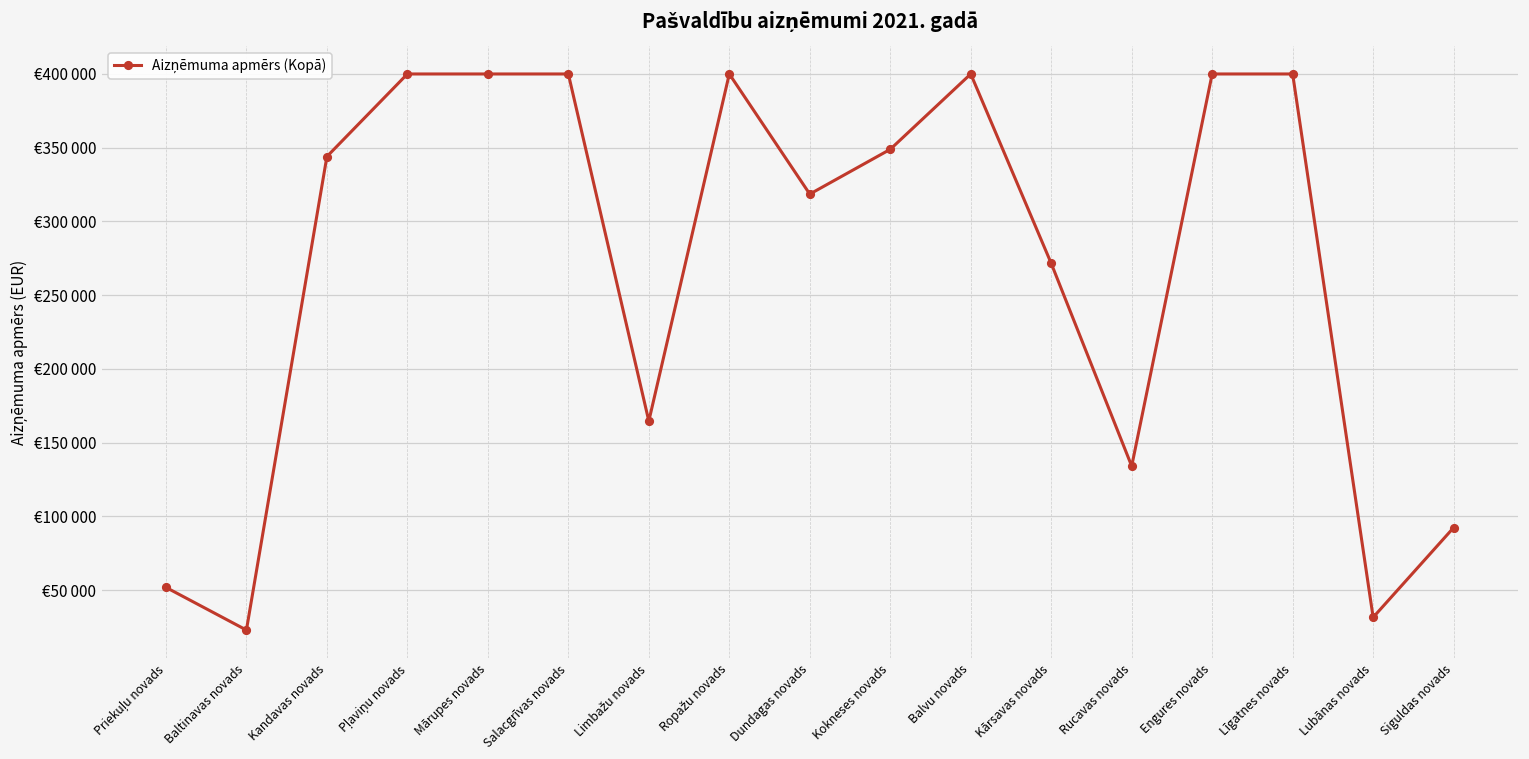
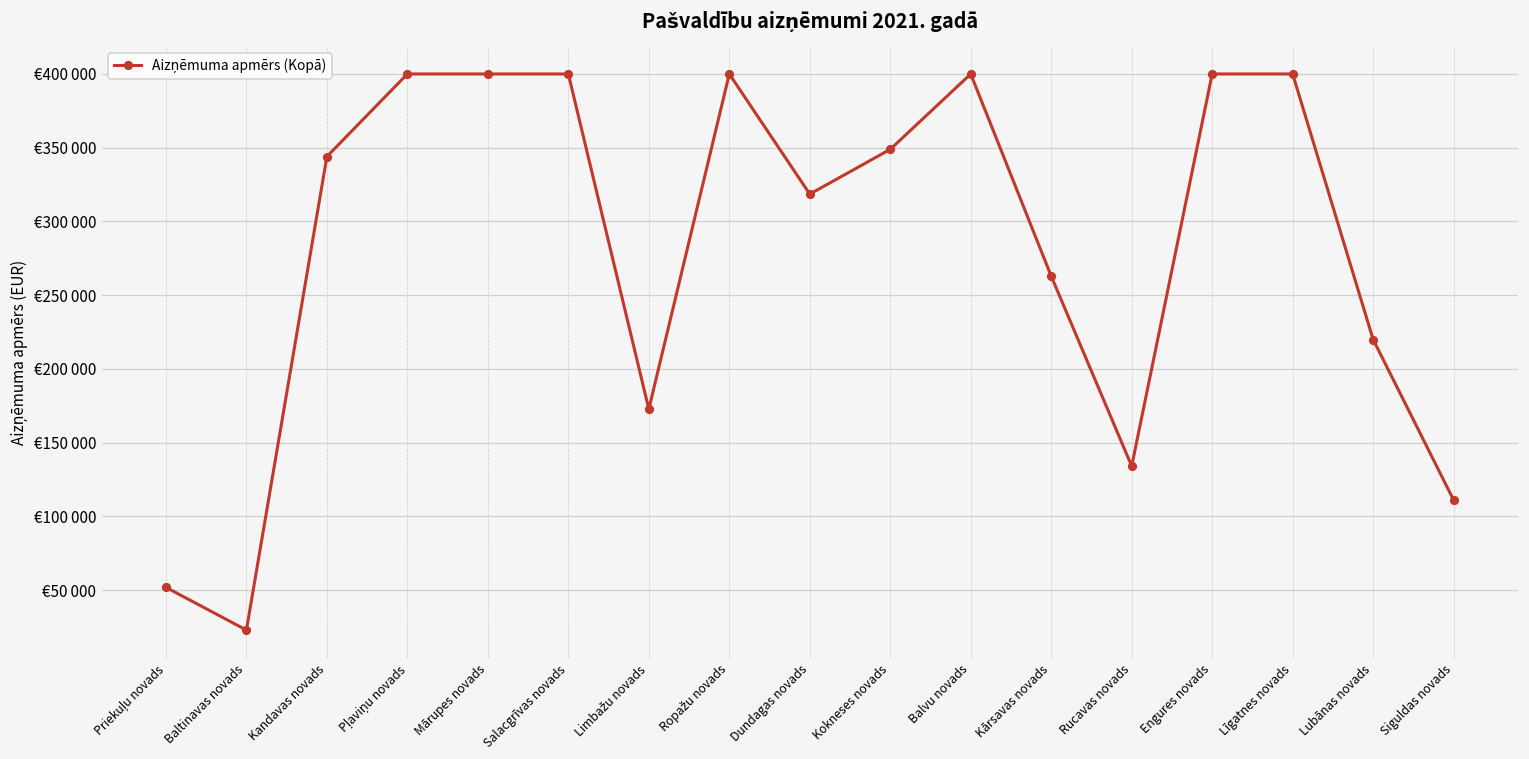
Limbažu novads: €165000 -> €173000
Kārsavas novads: €272000 -> €263000
Lubānas novads: €32000 -> €220000
Siguldas novads: €92000 -> €111000
